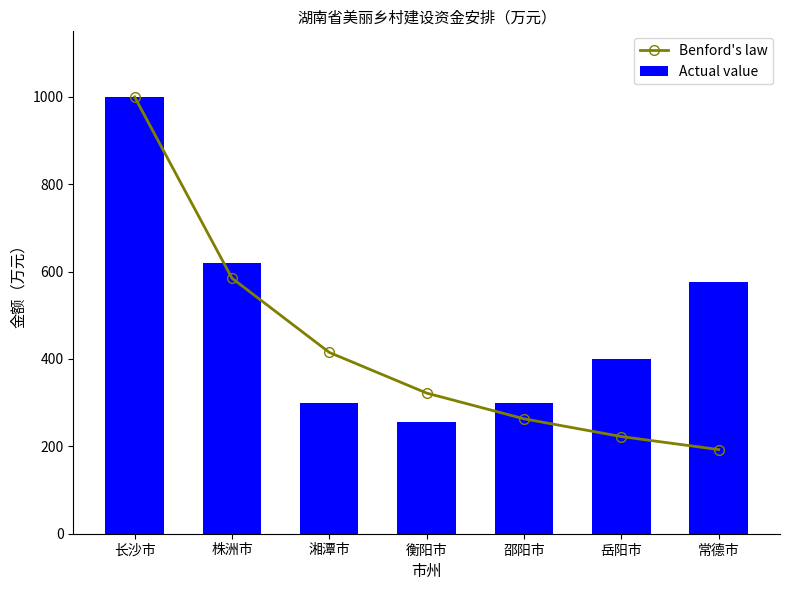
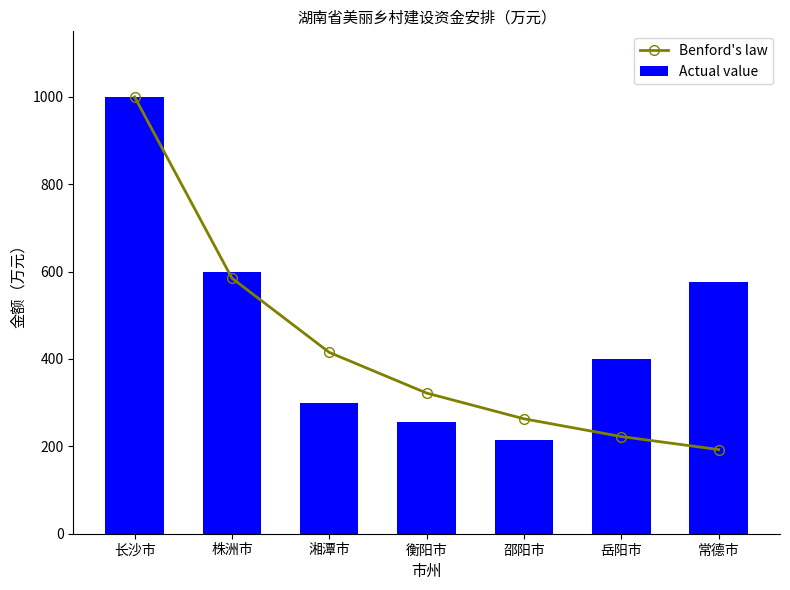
Actual value, 株洲市: 620 -> 600
Actual value, 邵阳市: 300 -> 210
